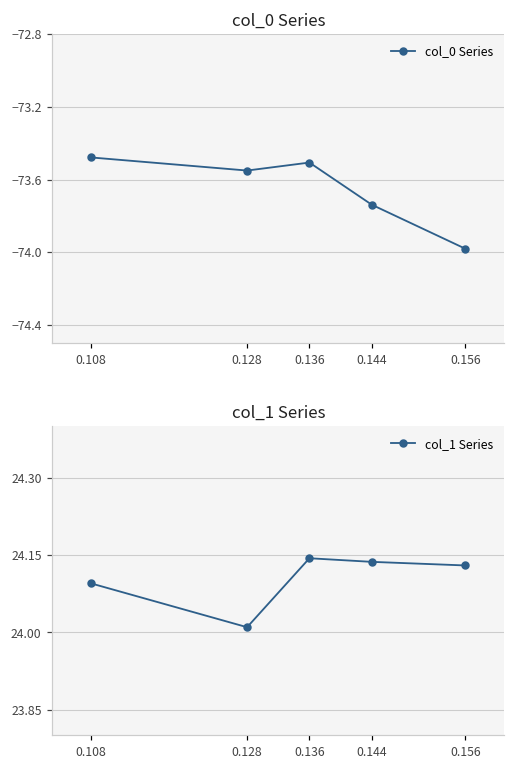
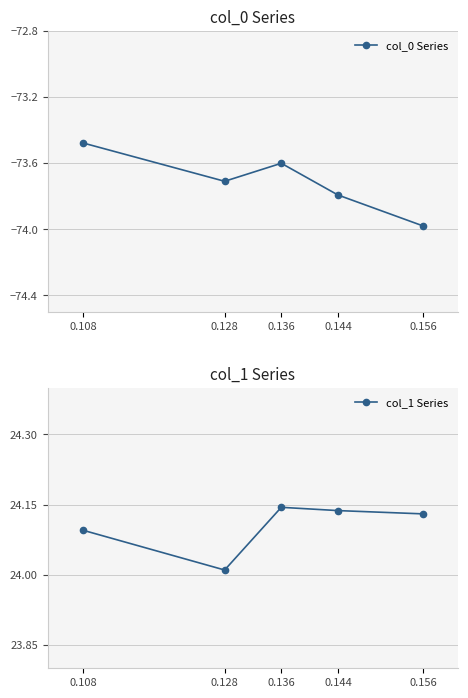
col_0 Series, 0.128: -73.55 -> -73.71
col_0 Series, 0.136: -73.51 -> -73.60
col_0 Series, 0.144: -73.74 -> -73.79
